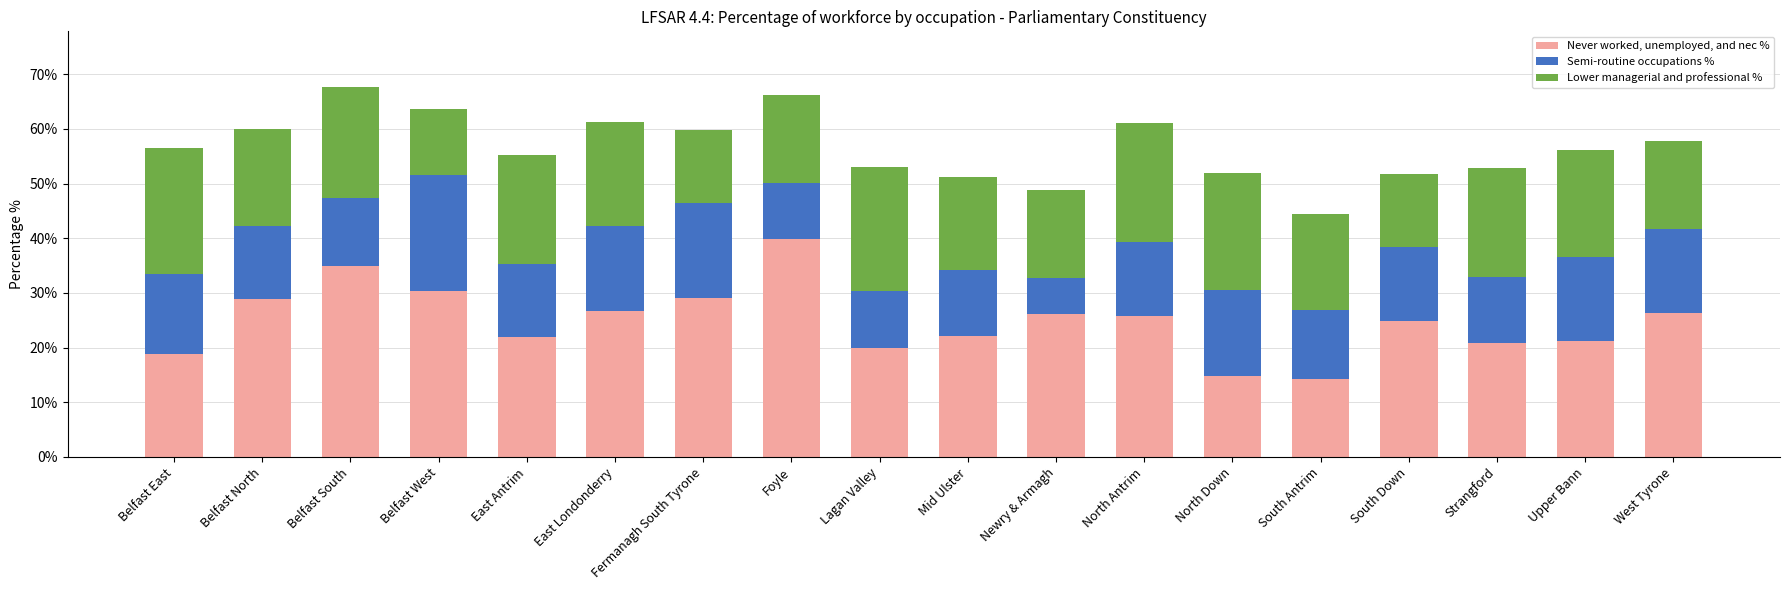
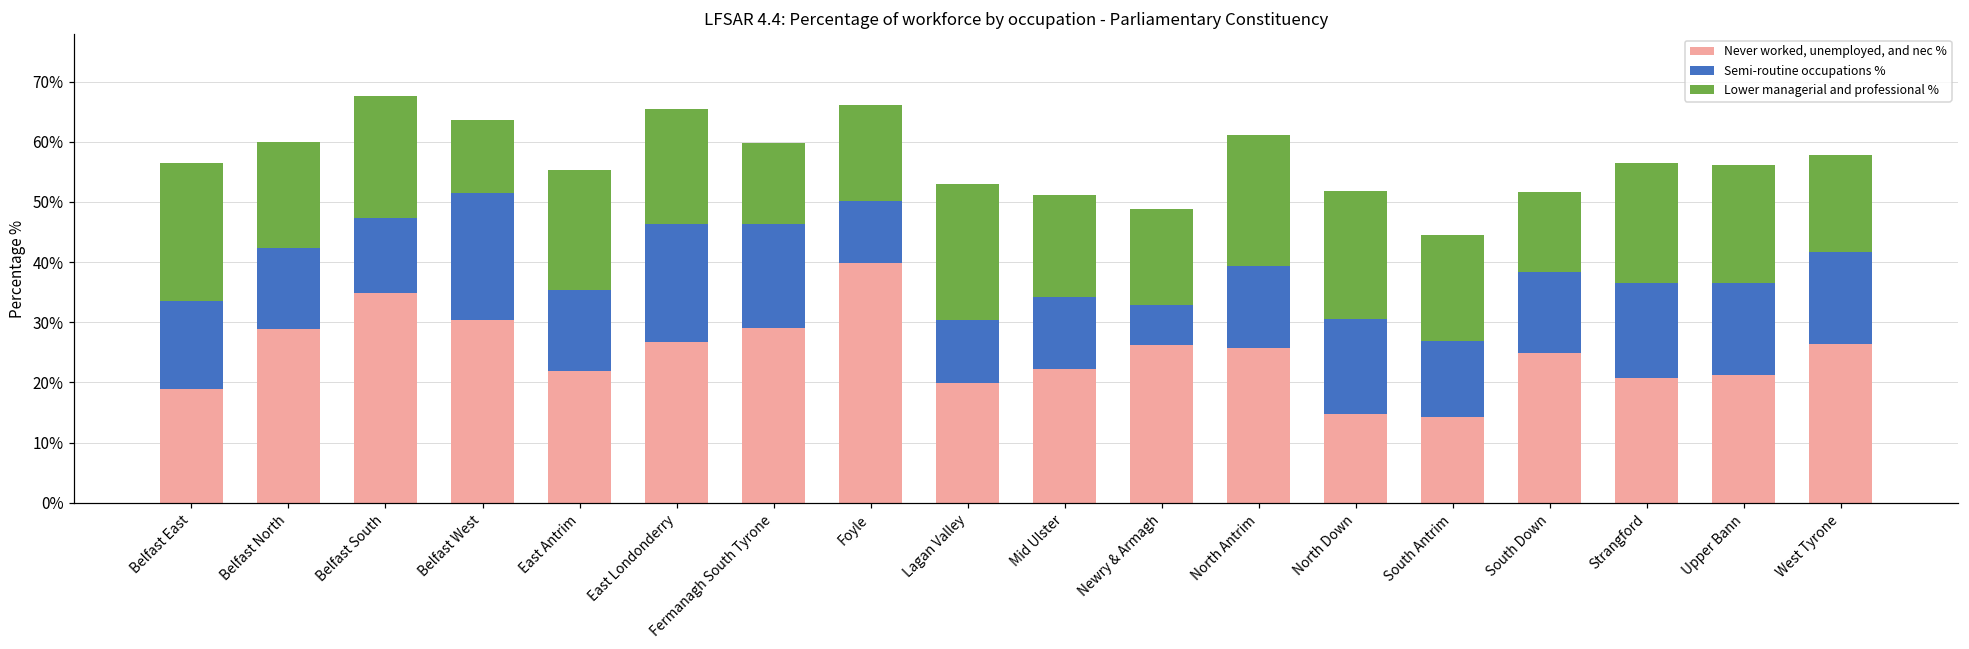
Semi-routine occupations %, East Londonderry: 16% -> 20%
Semi-routine occupations %, Strangford: 12% -> 16%
